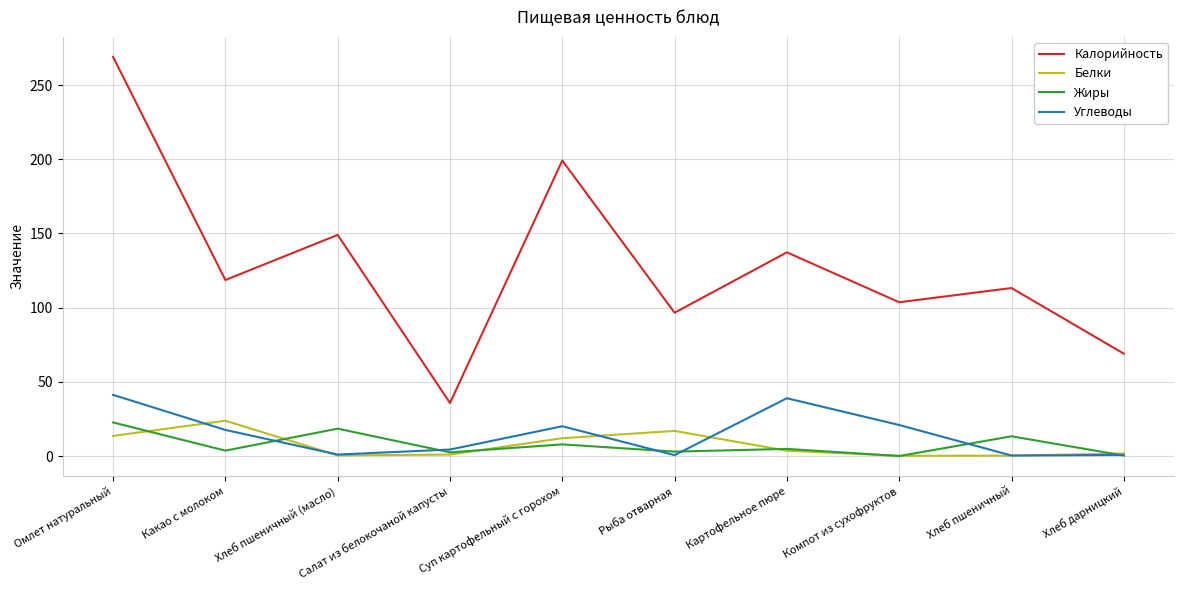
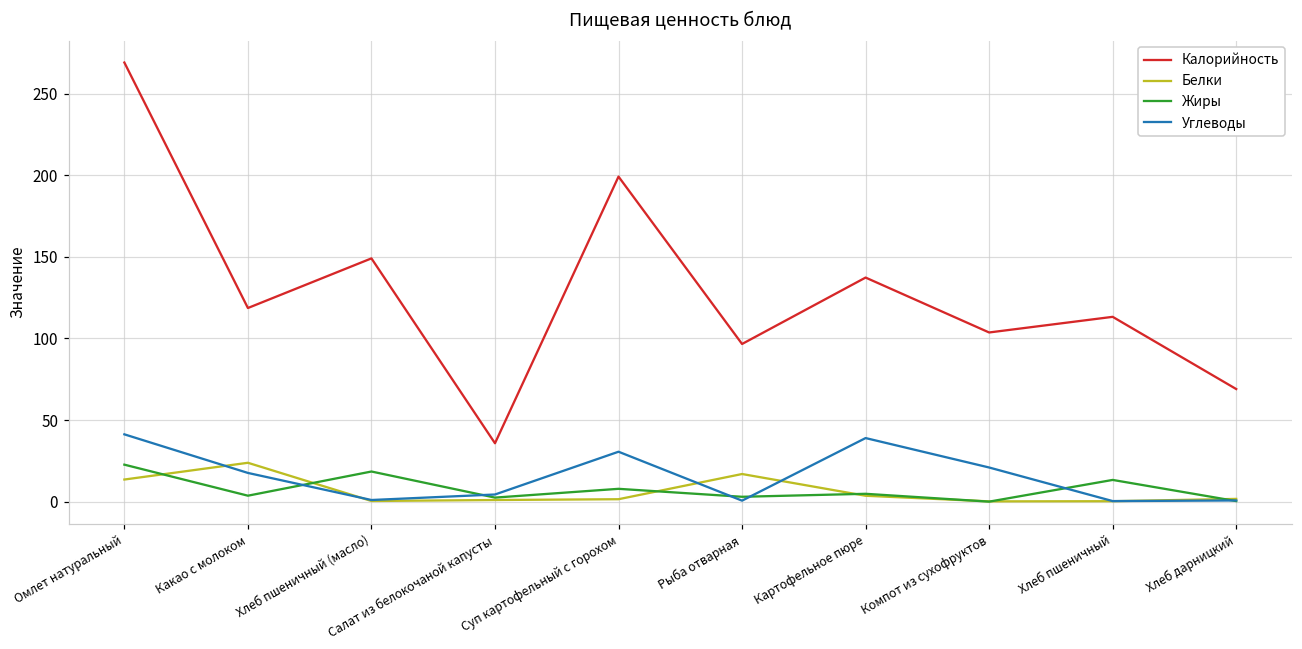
Белки, Суп картофельный с горохом: 12 -> 1
Углеводы, Суп картофельный с горохом: 20 -> 31
